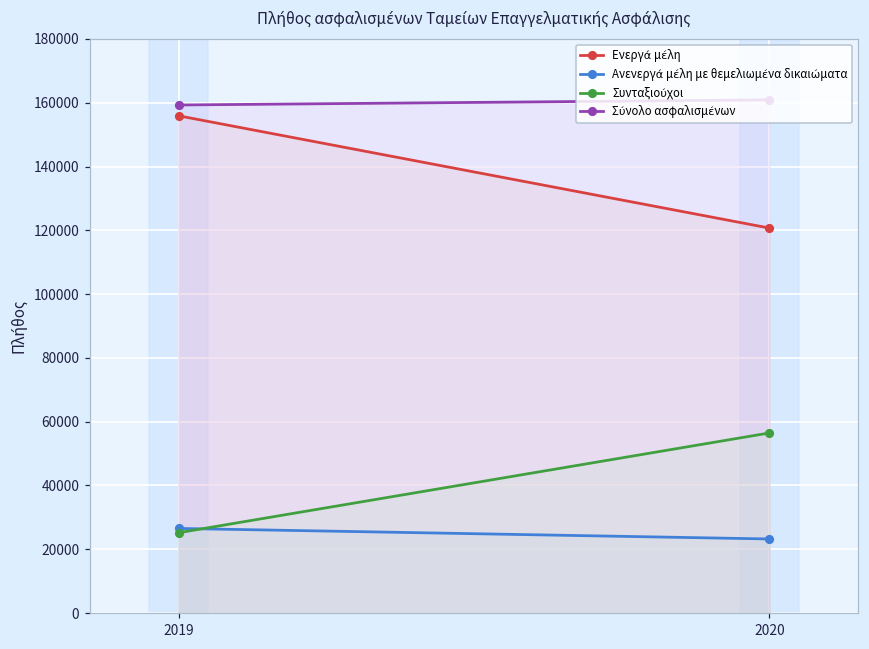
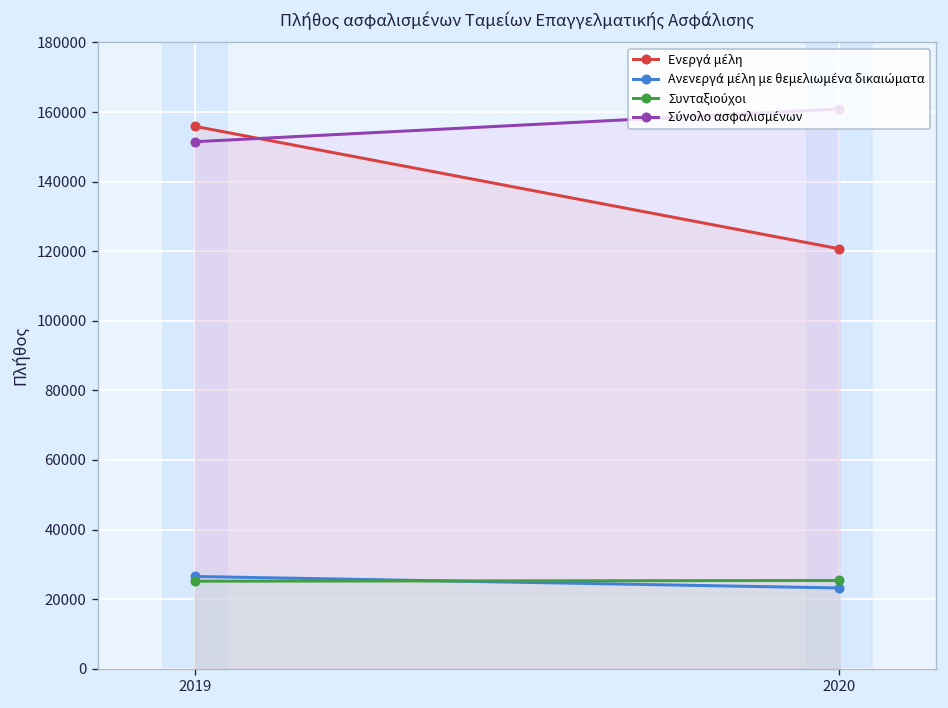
Σύνολο ασφαλισμένων, 2019: 159000 -> 151000
Συνταξιούχοι, 2020: 56000 -> 25000
